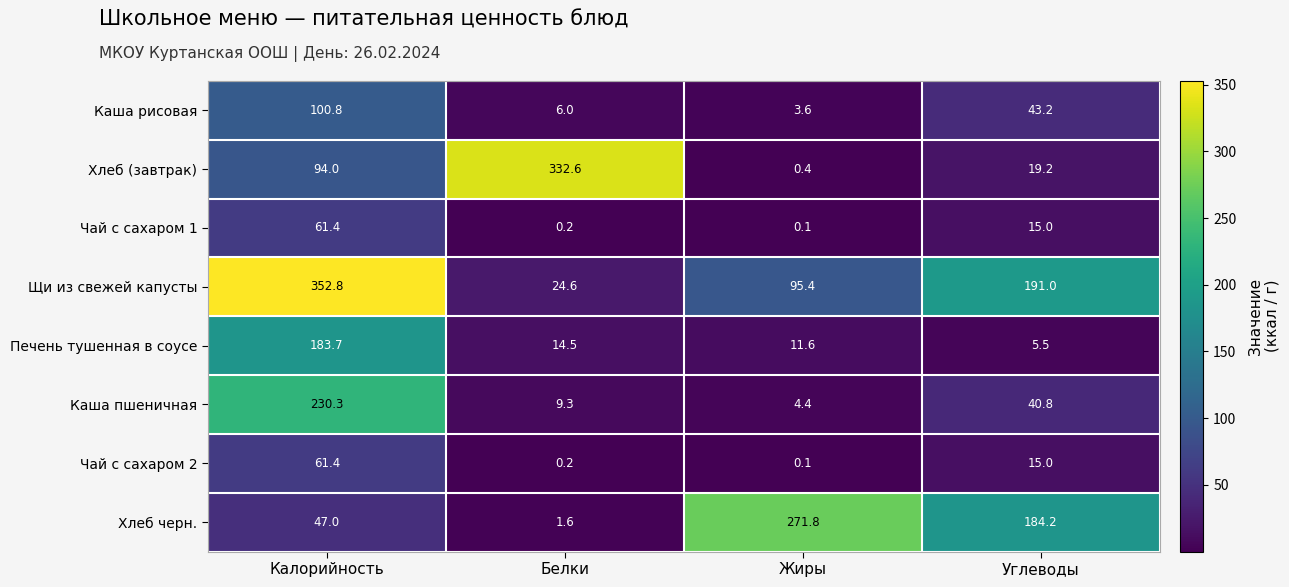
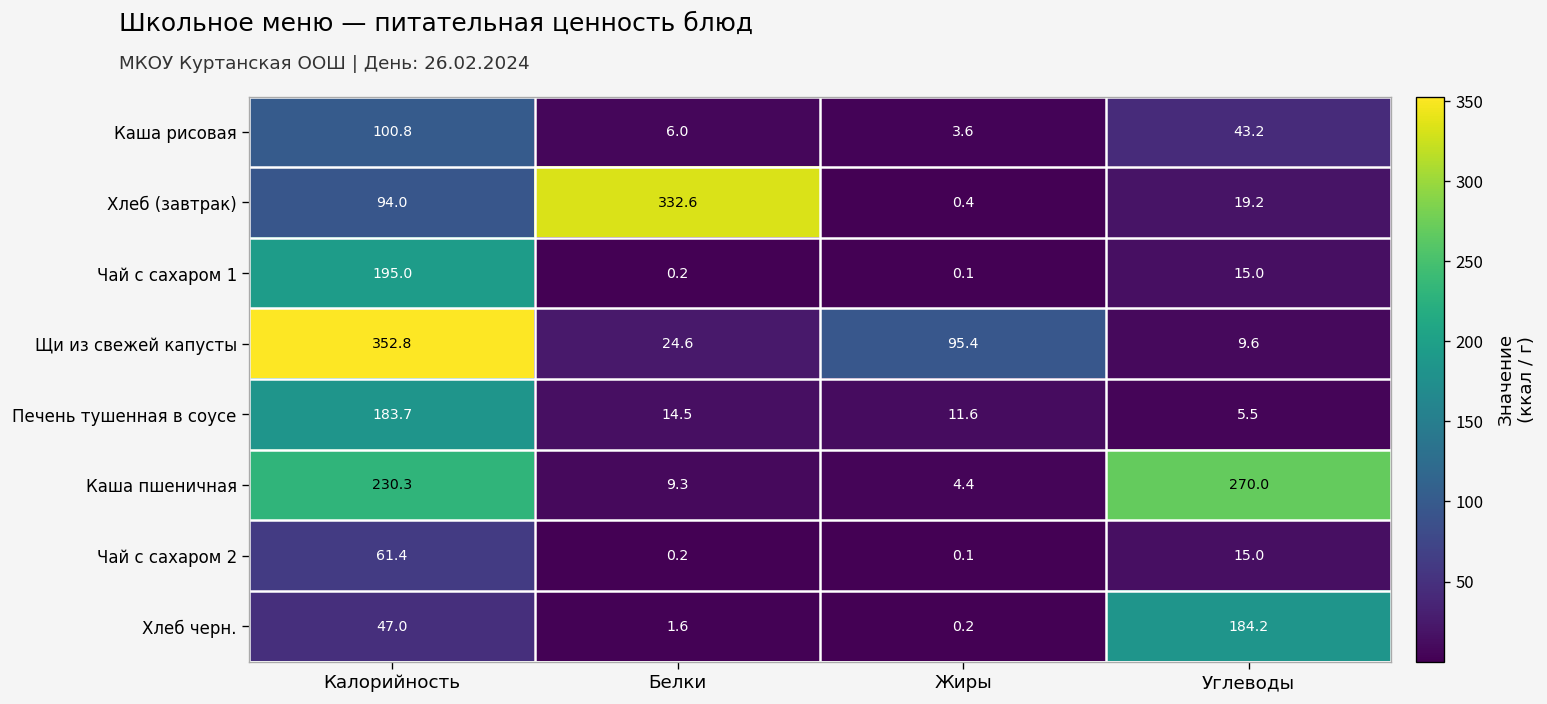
Чай с сахаром 1, Калорийность: 61.4 -> 195.0
Щи из свежей капусты, Углеводы: 191.0 -> 9.6
Каша пшеничная, Углеводы: 40.8 -> 270.0
Хлеб черн., Жиры: 271.8 -> 0.2
